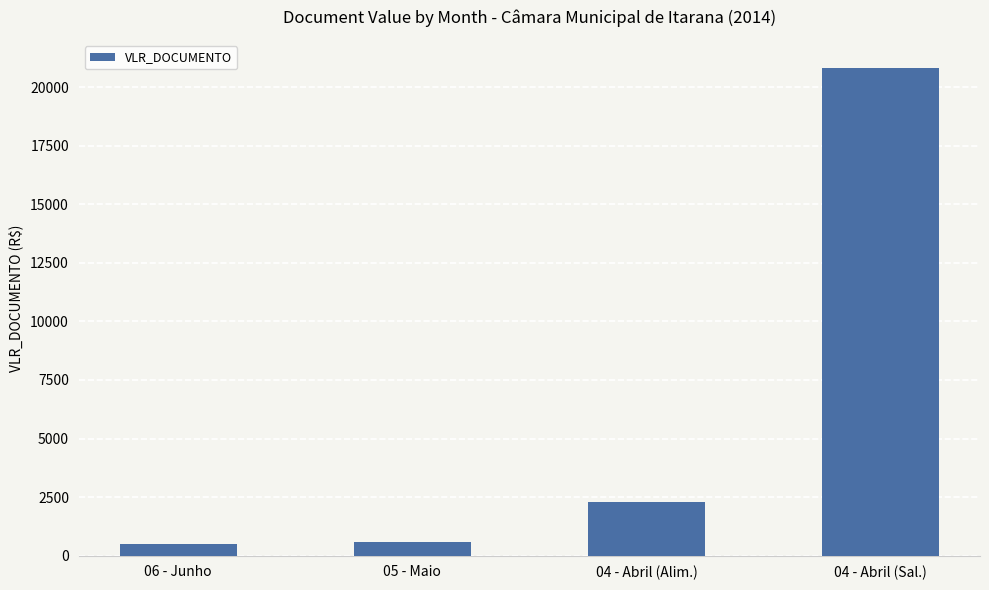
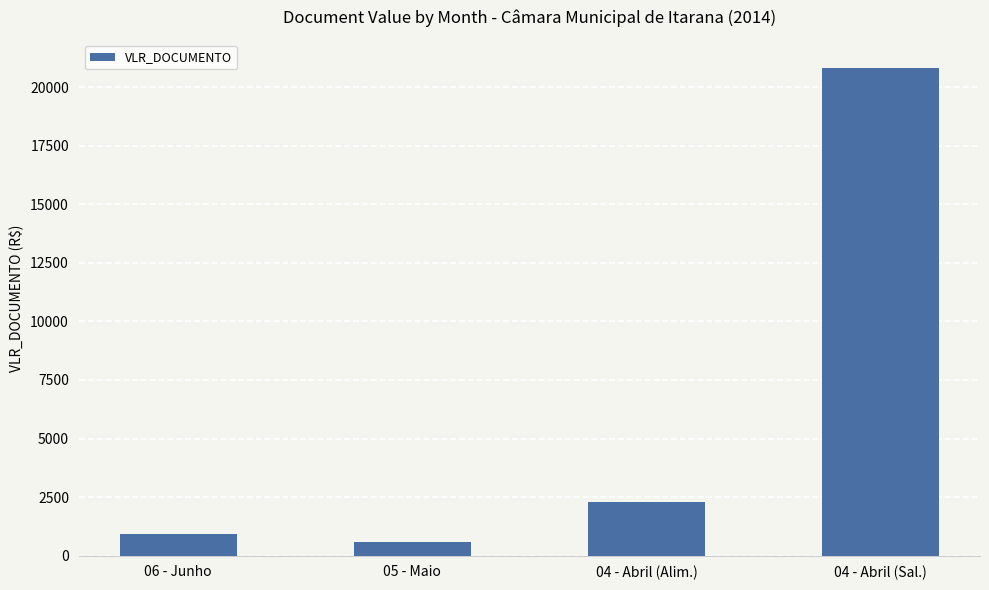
06 - Junho: 500 -> 900
